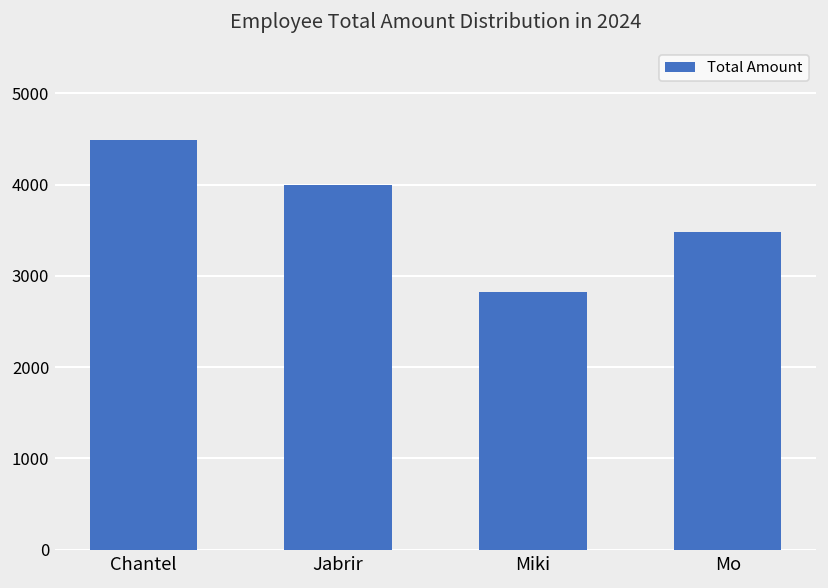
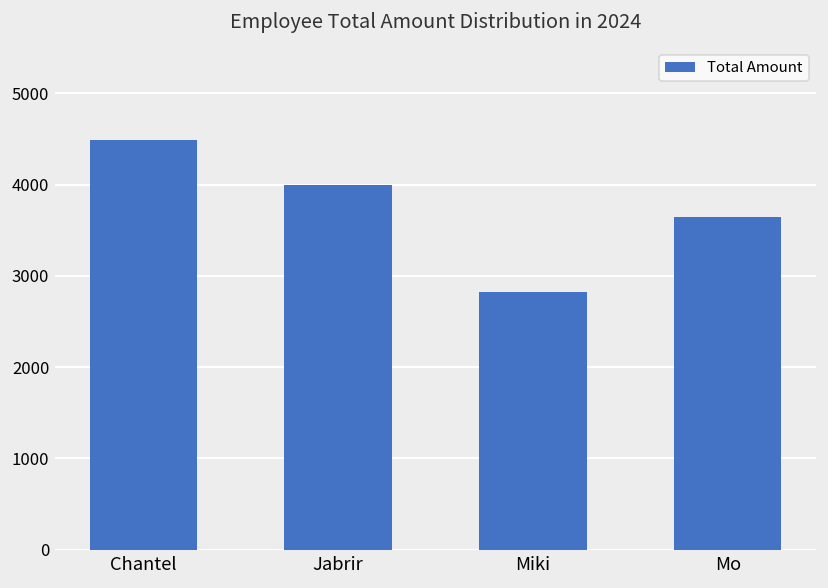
Mo: 3500 -> 3600
